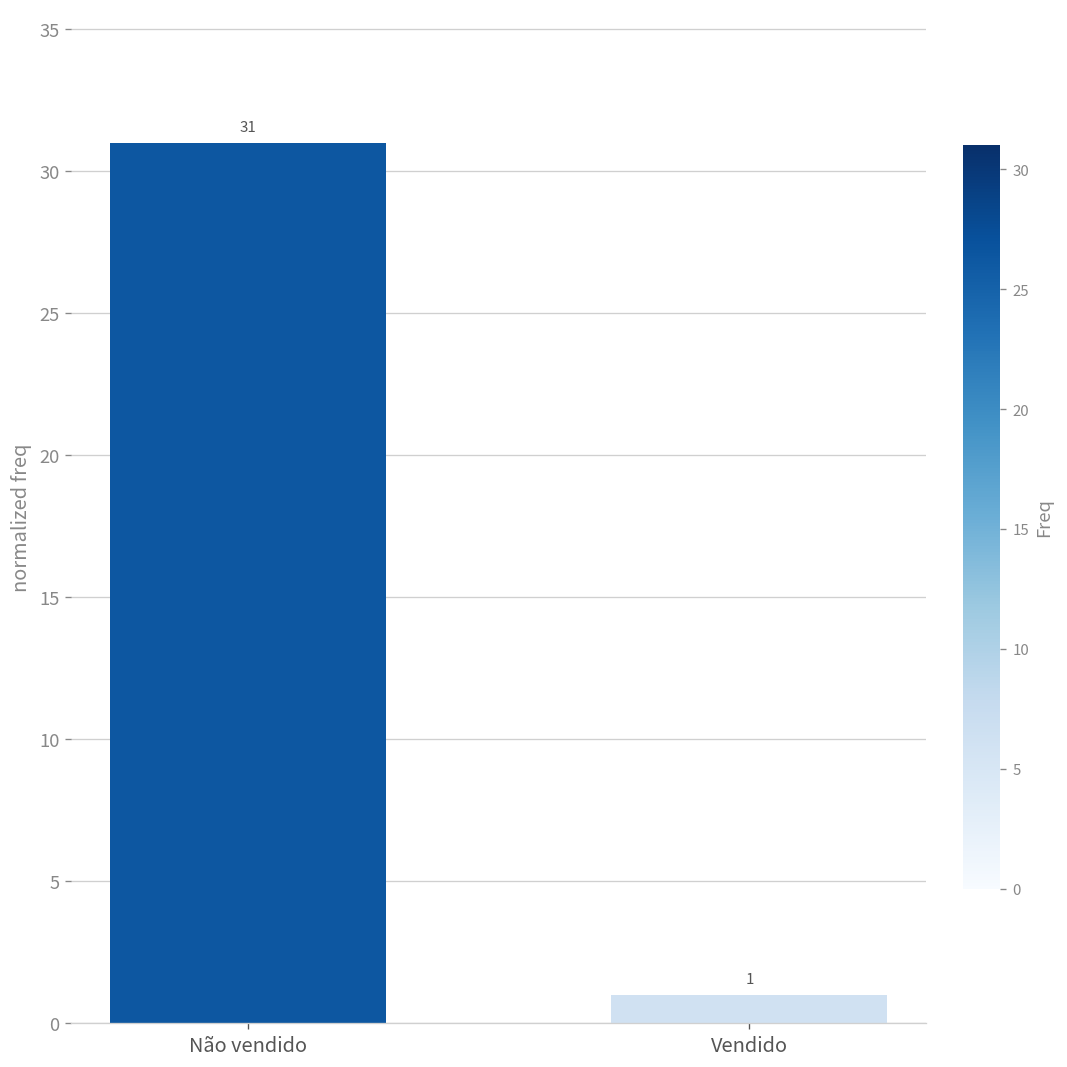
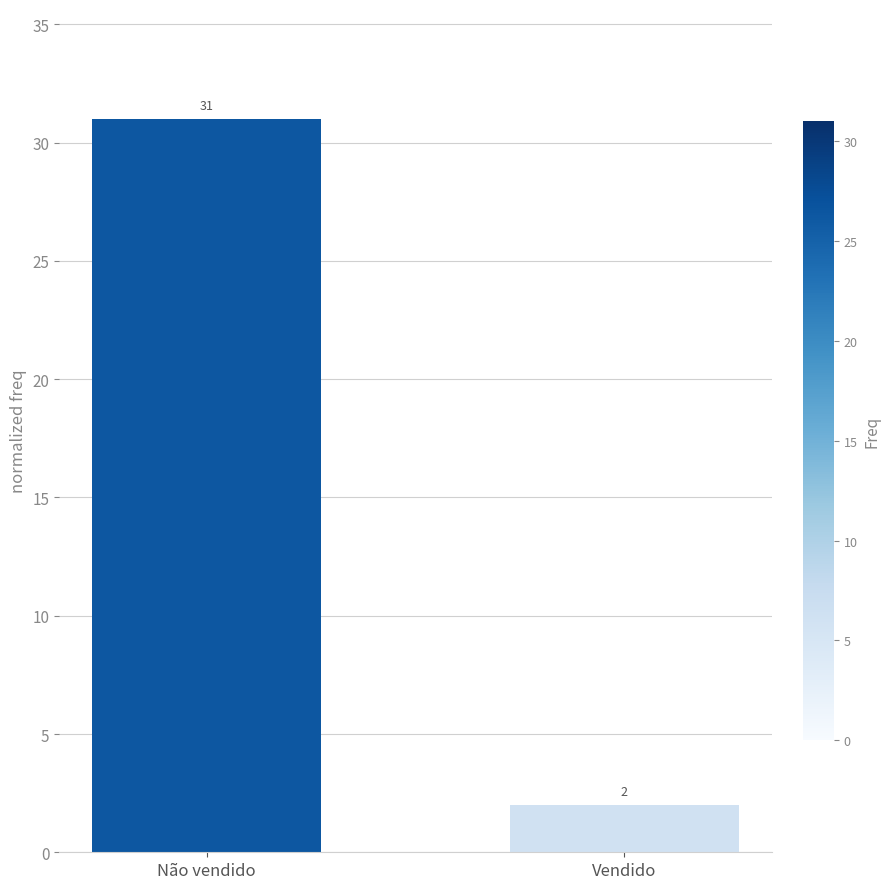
Vendido: 1 -> 2
